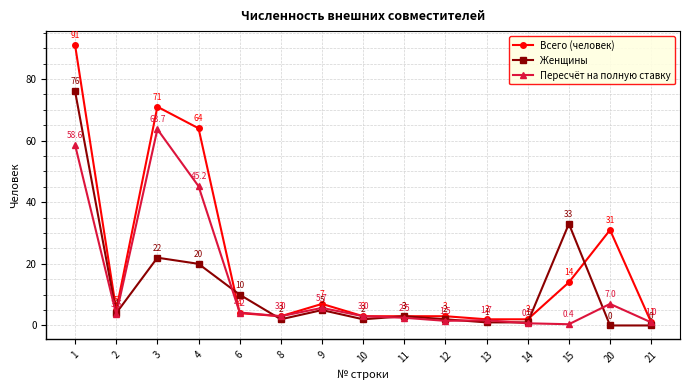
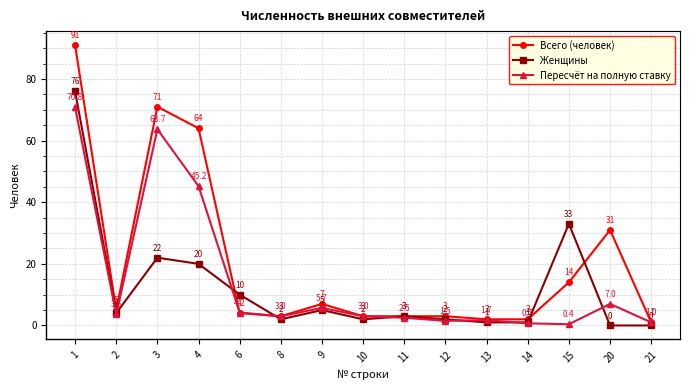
Пересчёт на полную ставку, 1: 58.6 -> 70.8
